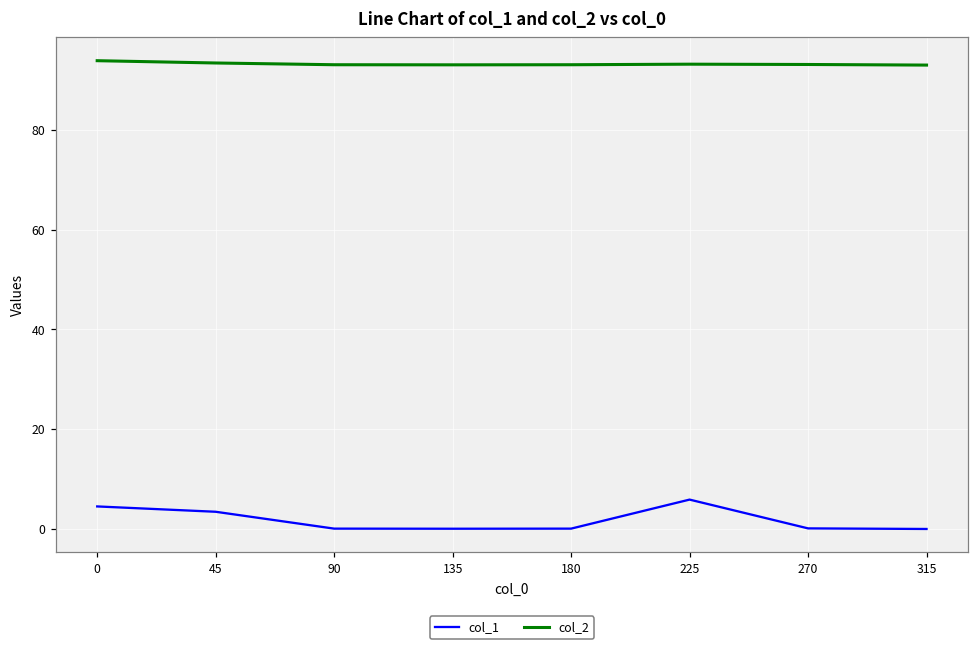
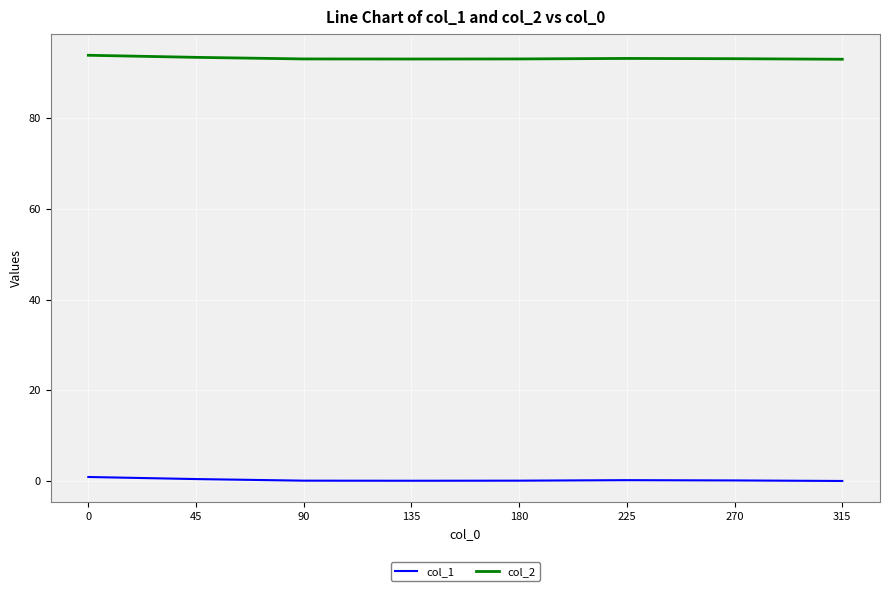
col_1, 0: 5 -> 1
col_1, 45: 3 -> 0
col_1, 225: 6 -> 0
